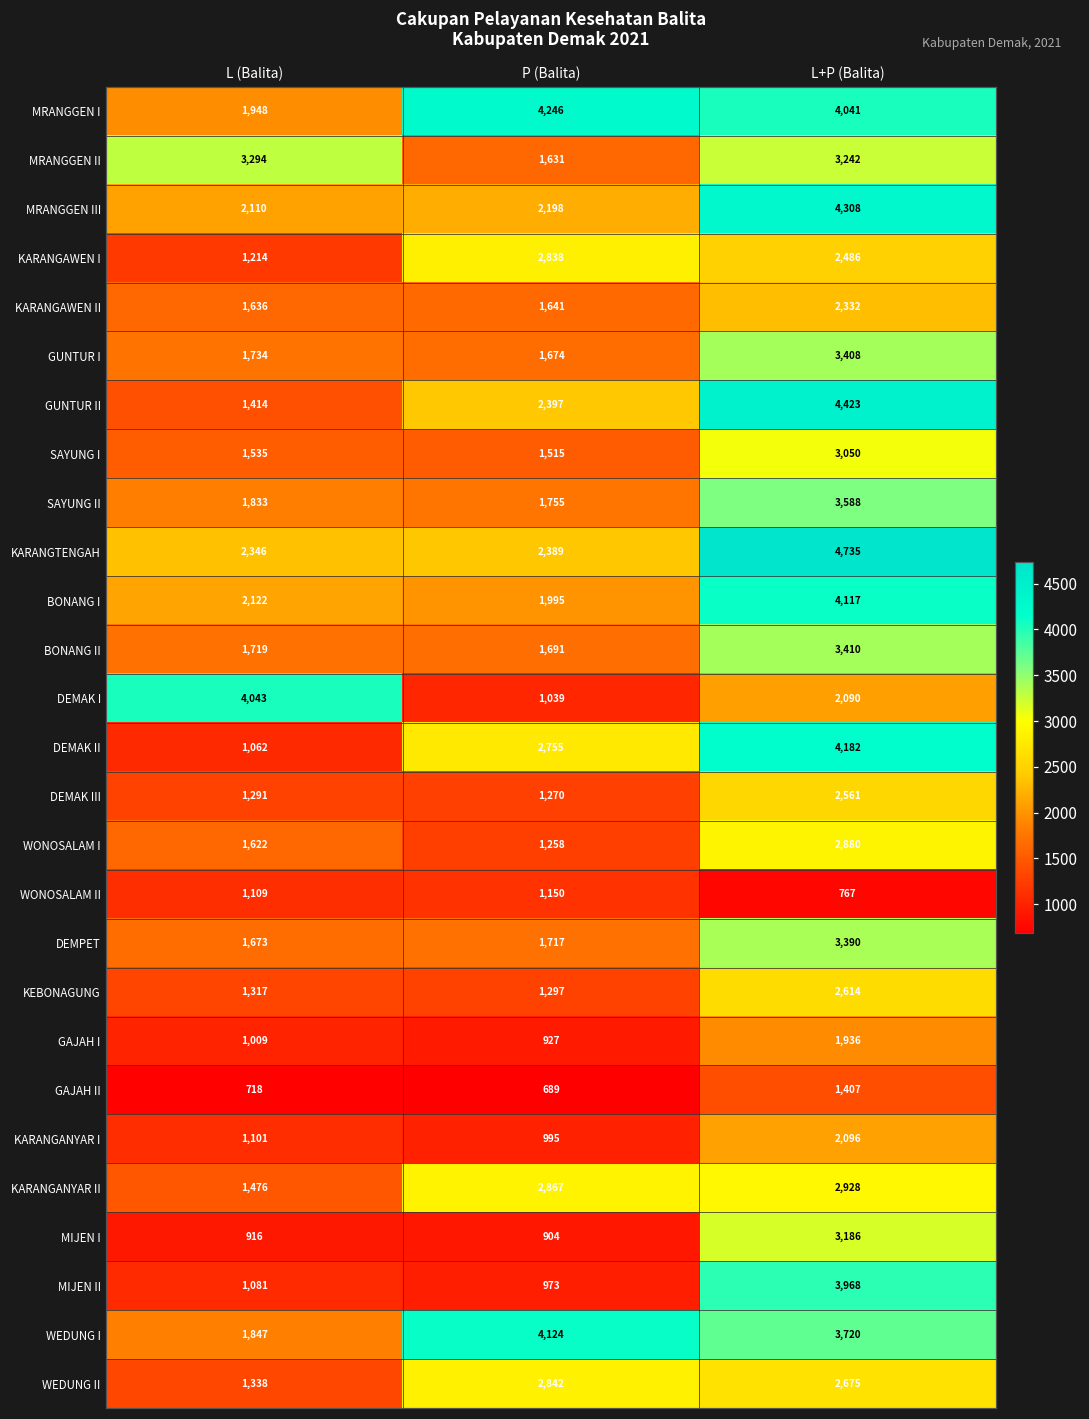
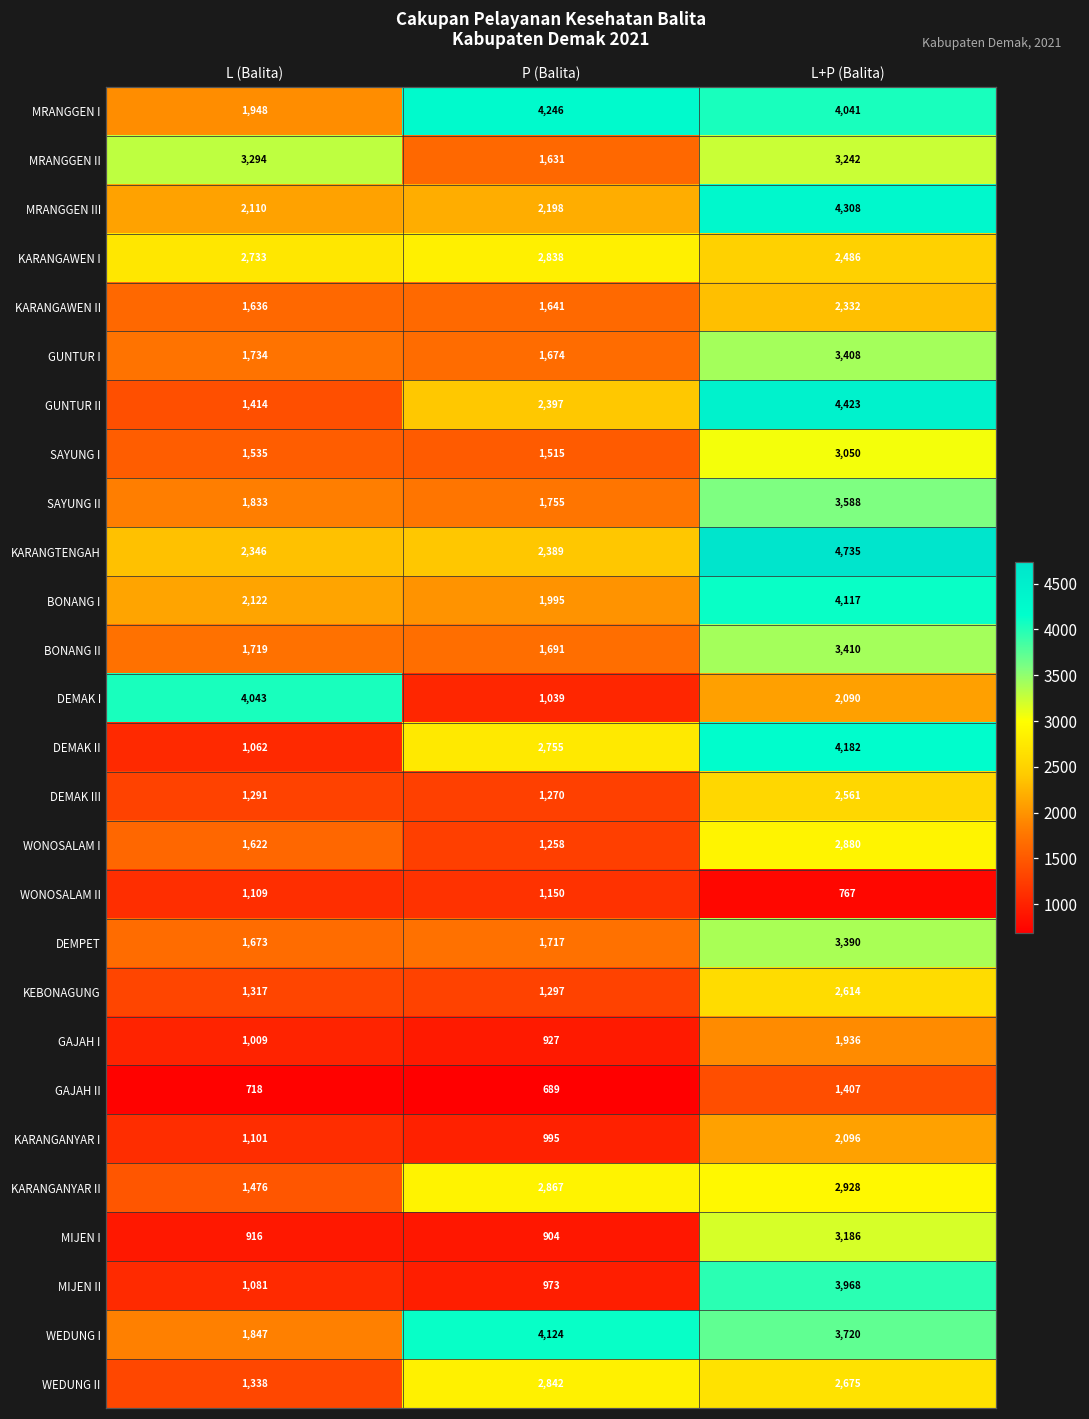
KARANGAWEN I, L (Balita): 1,214 -> 2,733
